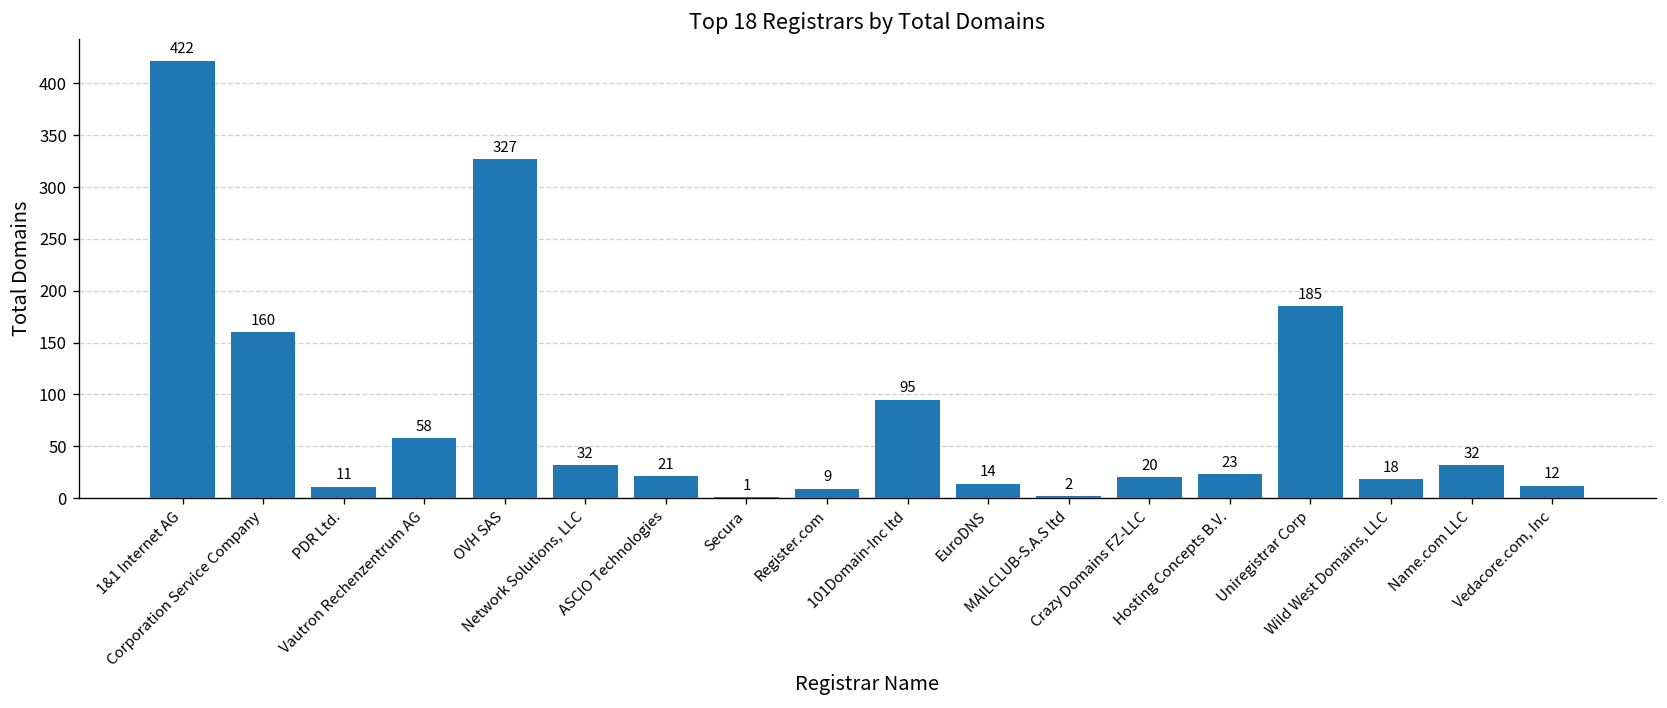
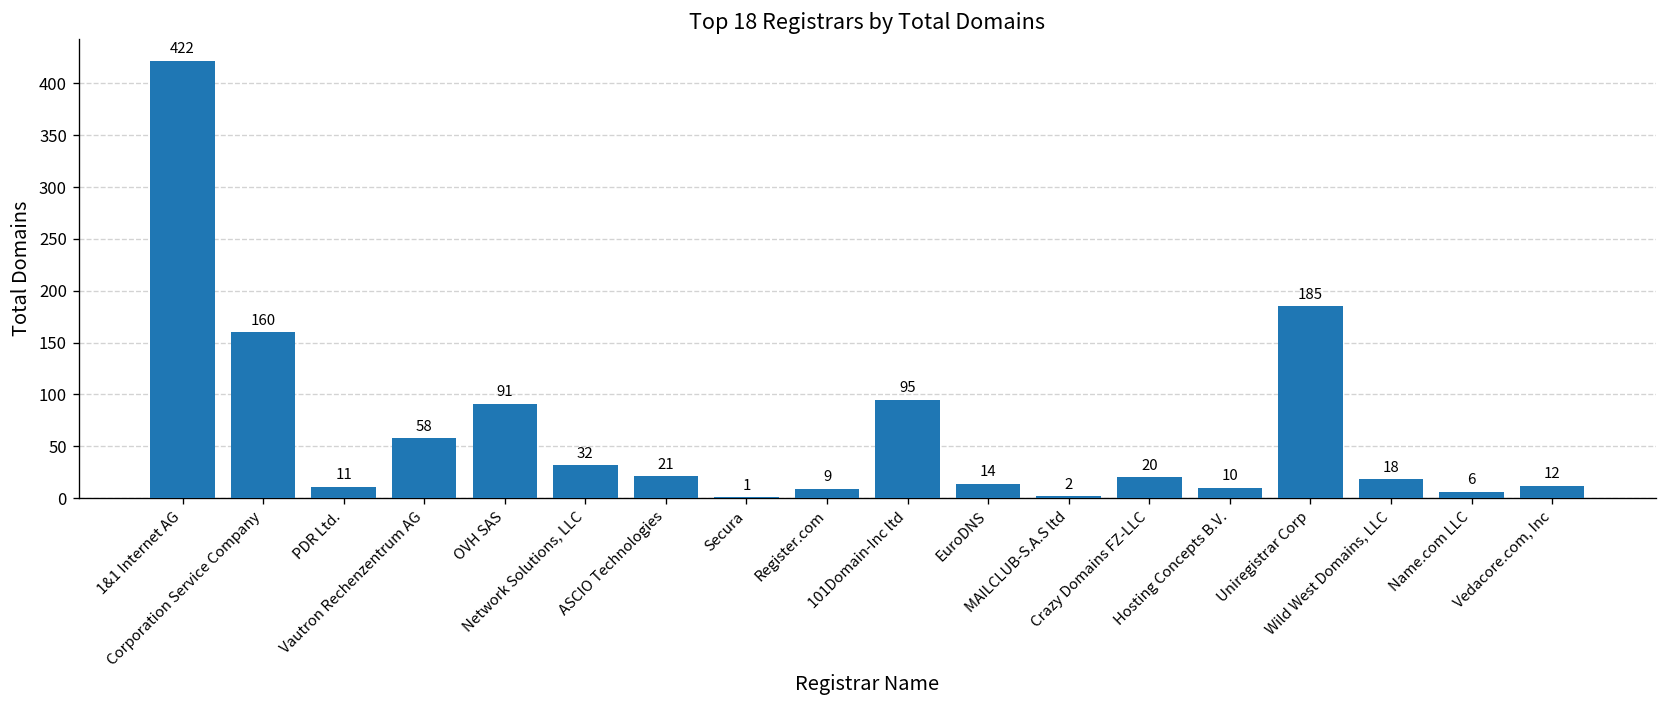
OVH SAS: 327 -> 91
Hosting Concepts B.V.: 23 -> 10
Name.com LLC: 32 -> 6
